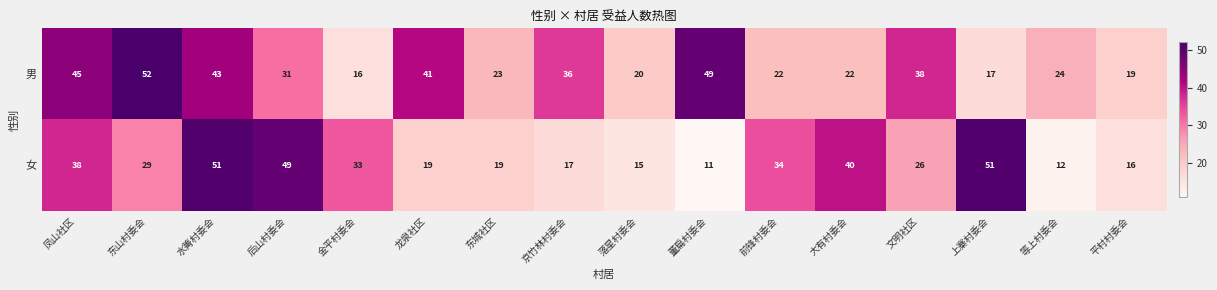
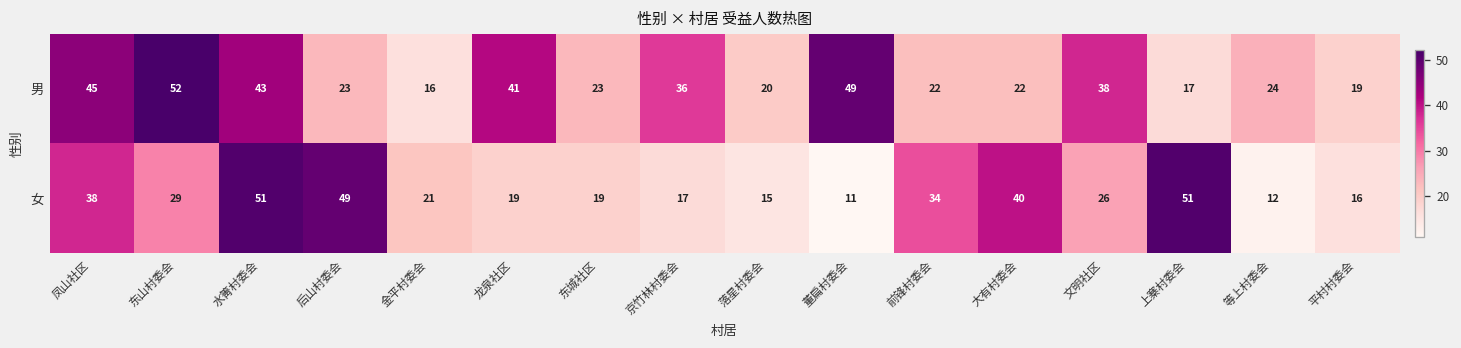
男, 后山村委会: 31 -> 23
女, 金平村委会: 33 -> 21
